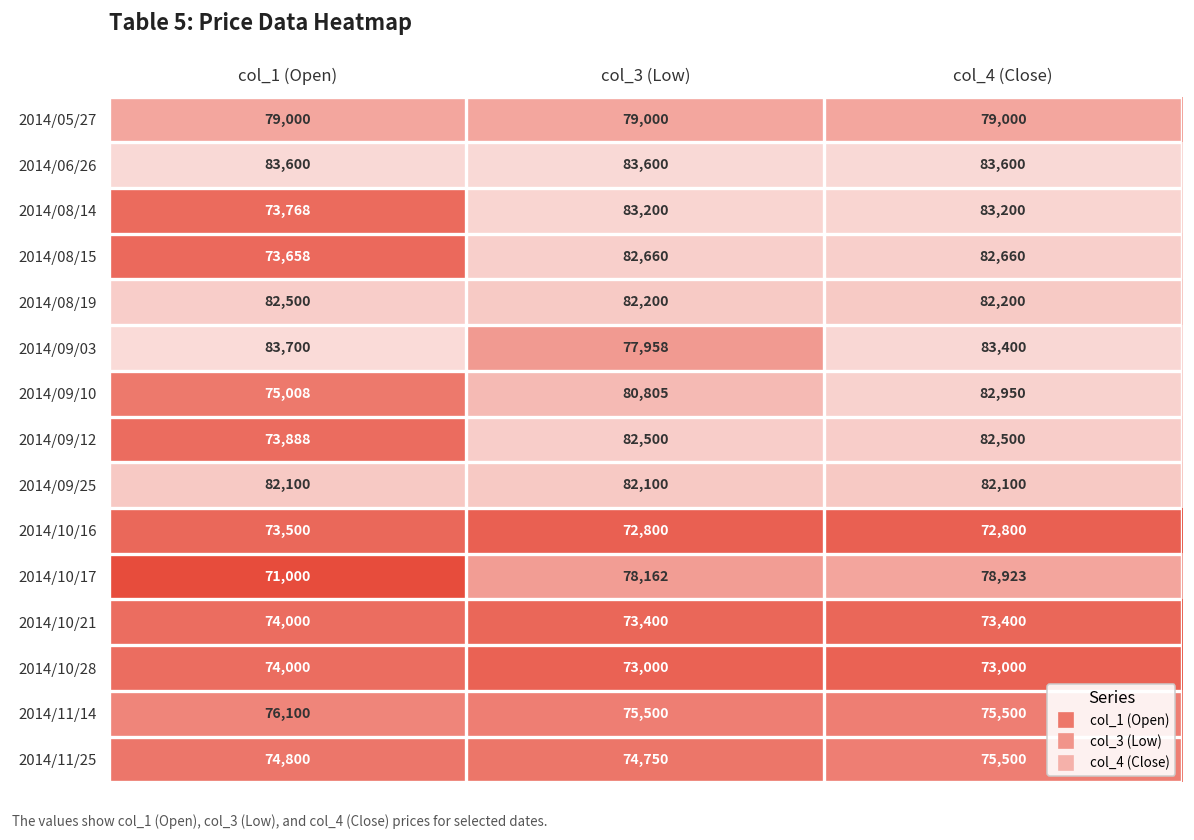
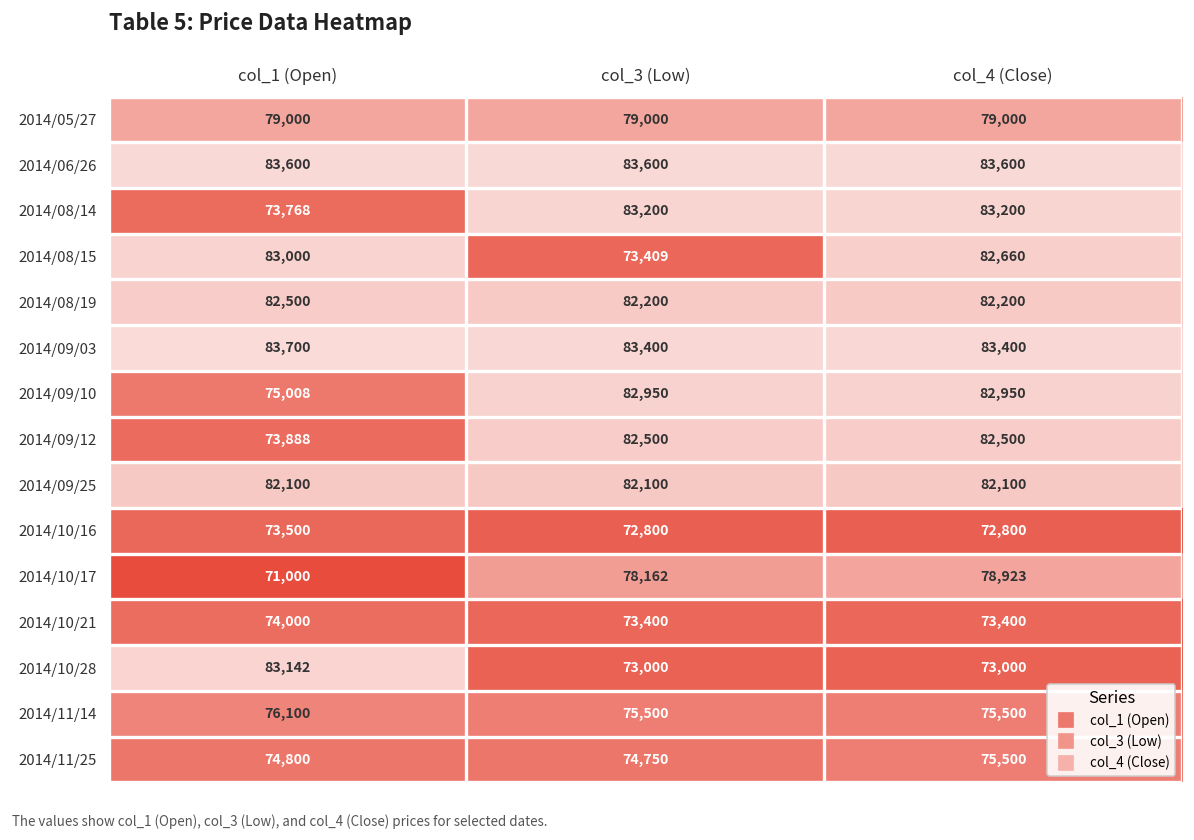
2014/08/15, col_1 (Open): 73,658 -> 83,000
2014/08/15, col_3 (Low): 82,660 -> 73,409
2014/09/03, col_3 (Low): 77,958 -> 83,400
2014/09/10, col_3 (Low): 80,805 -> 82,950
2014/10/28, col_1 (Open): 74,000 -> 83,142
